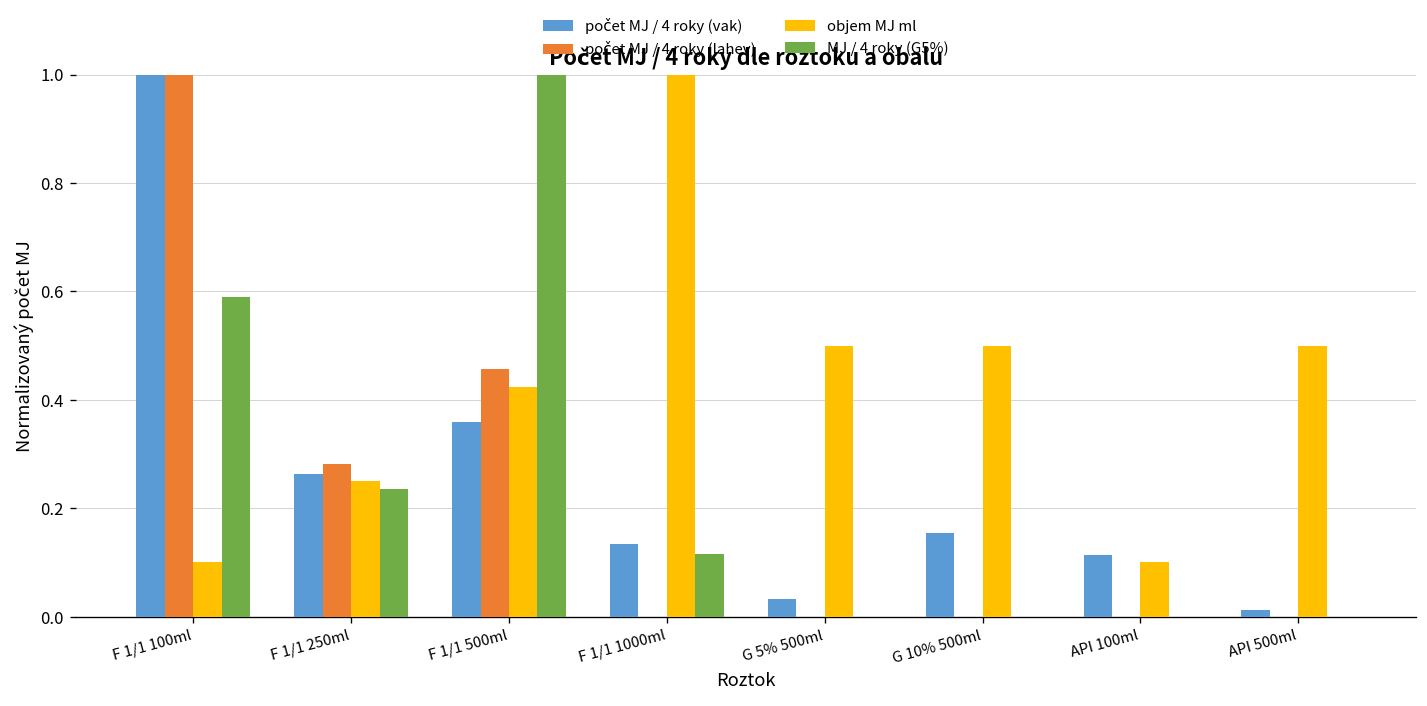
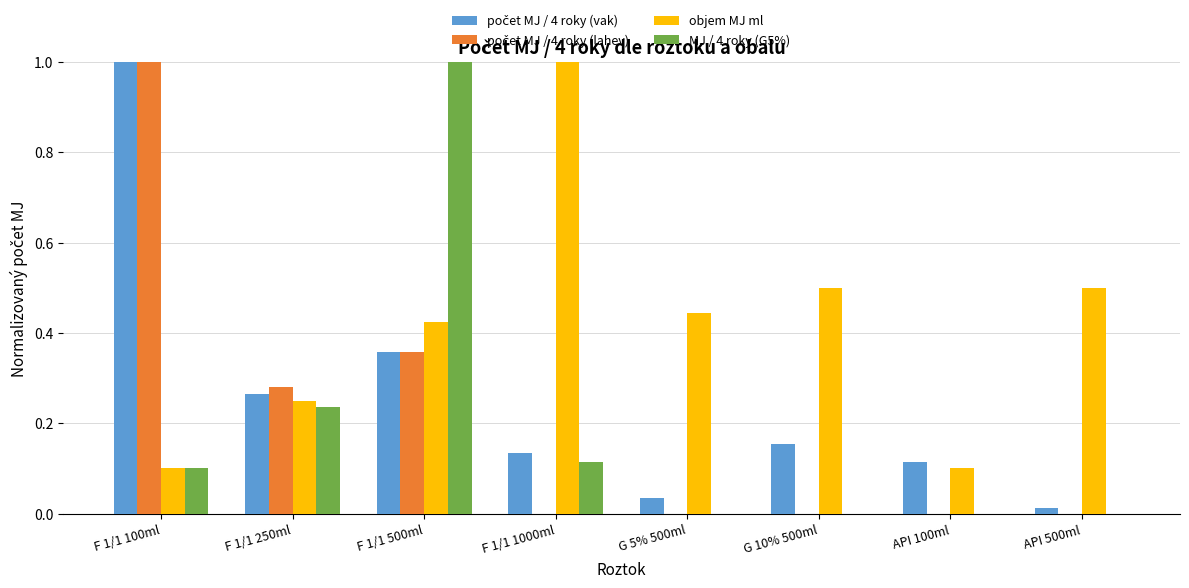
MJ / 4 roky (G5%), F 1/1 100ml: 0.59 -> 0.10
počet MJ / 4 roky (lahev), F 1/1 500ml: 0.46 -> 0.36
objem MJ ml, G 5% 500ml: 0.50 -> 0.44
